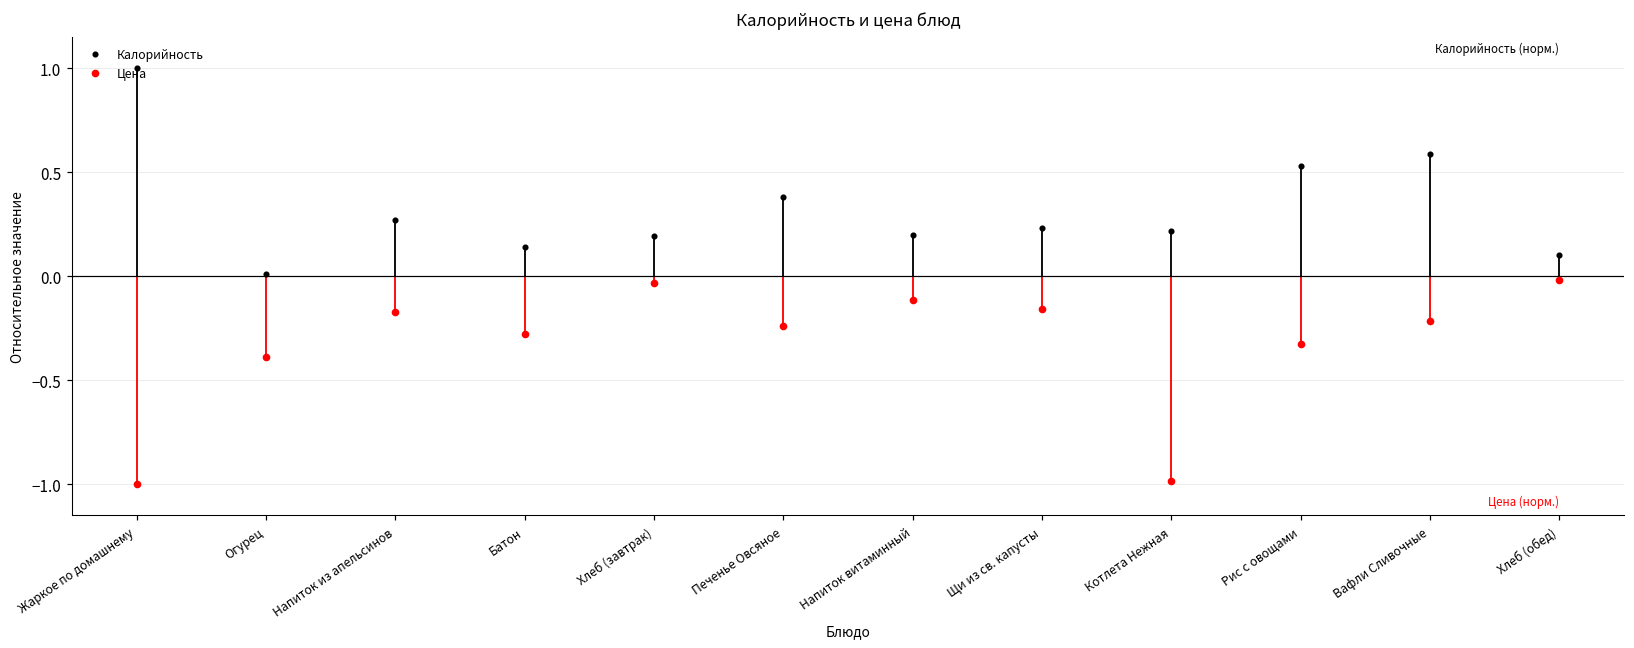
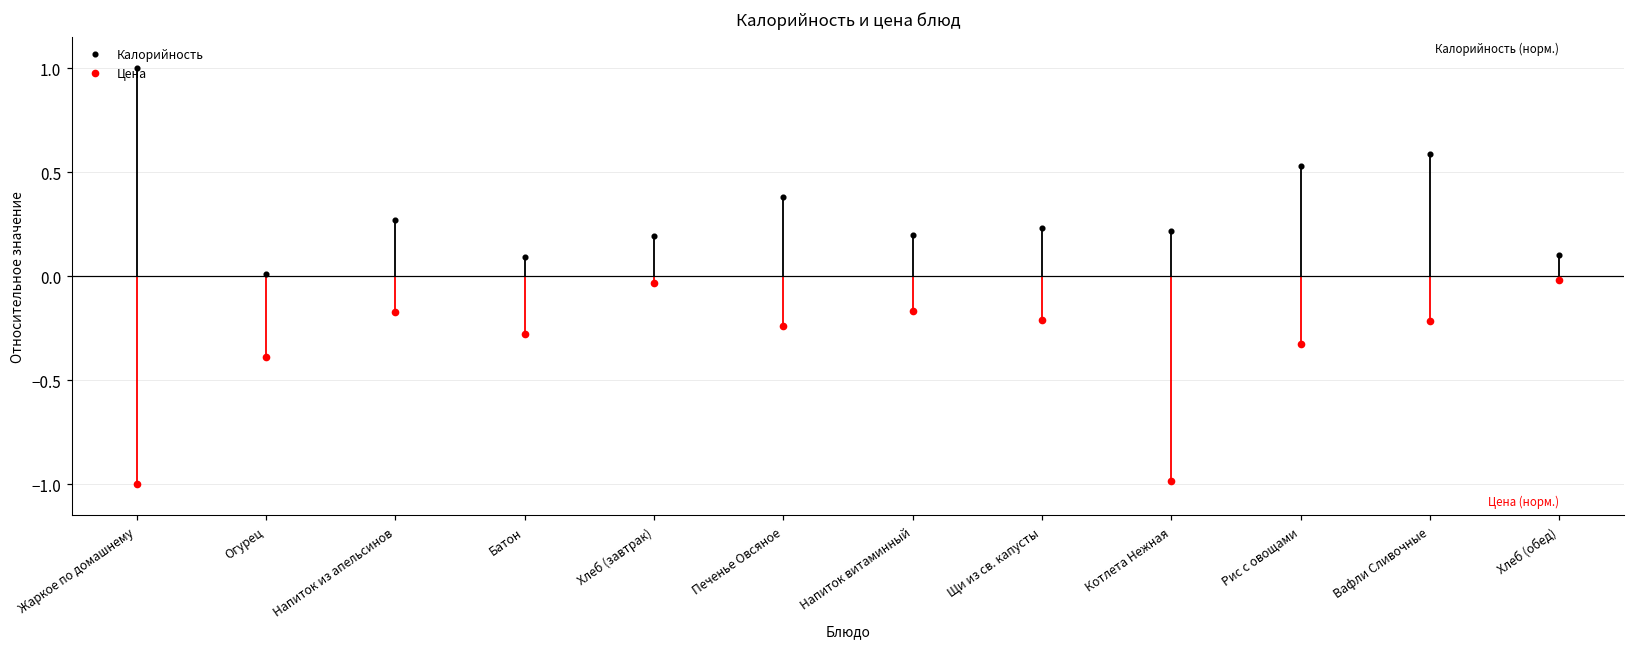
Калорийность, Батон: 0.14 -> 0.09
Цена, Напиток витаминный: -0.11 -> -0.17
Цена, Щи из св. капусты: -0.15 -> -0.21
